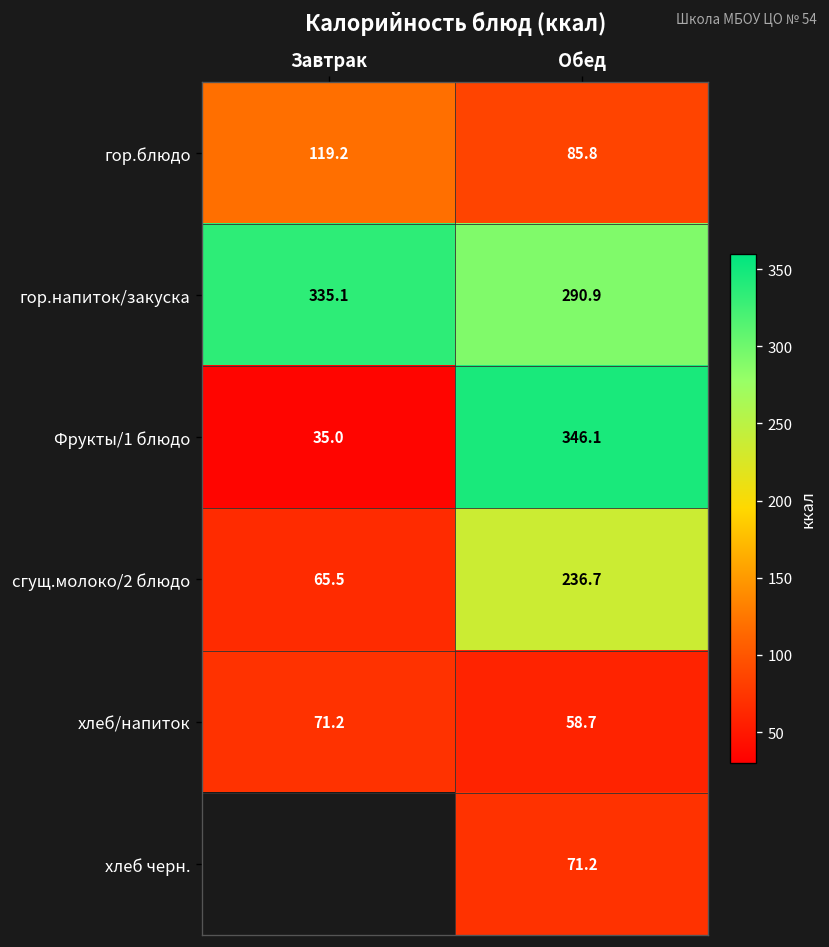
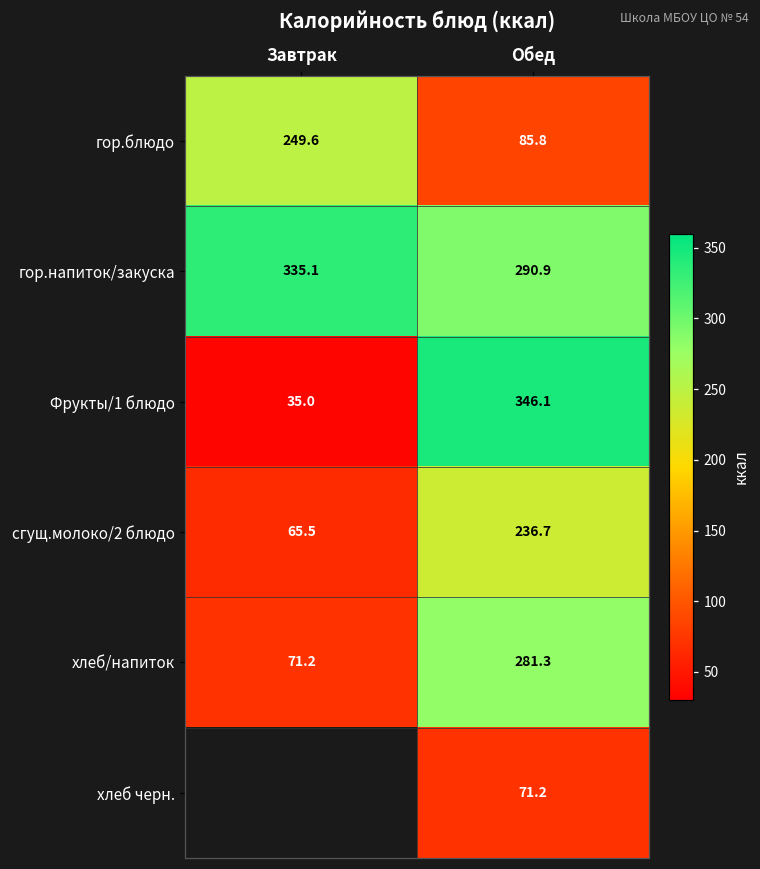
гор.блюдо, Завтрак: 119.2 -> 249.6
хлеб/напиток, Обед: 58.7 -> 281.3
